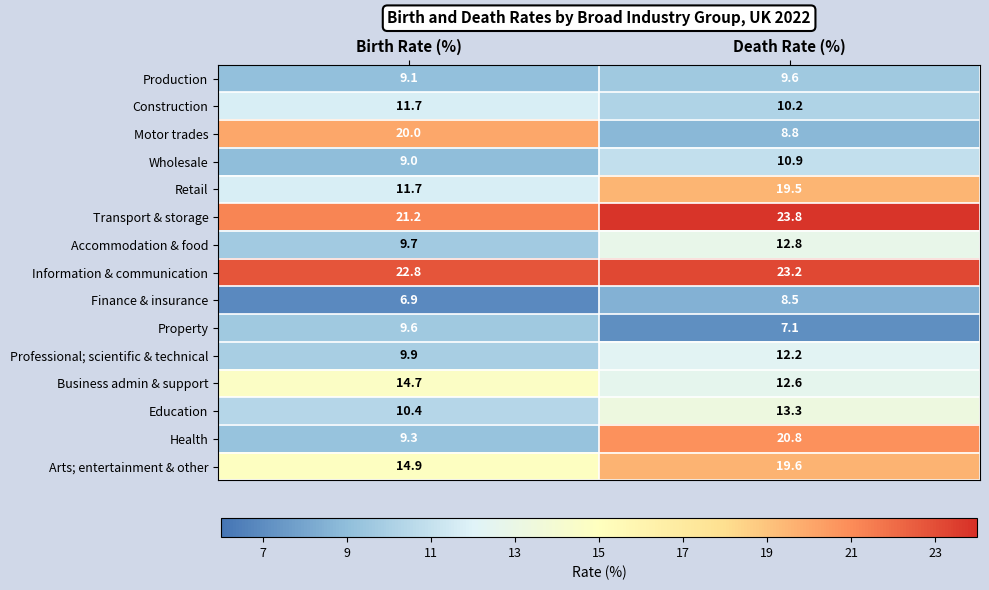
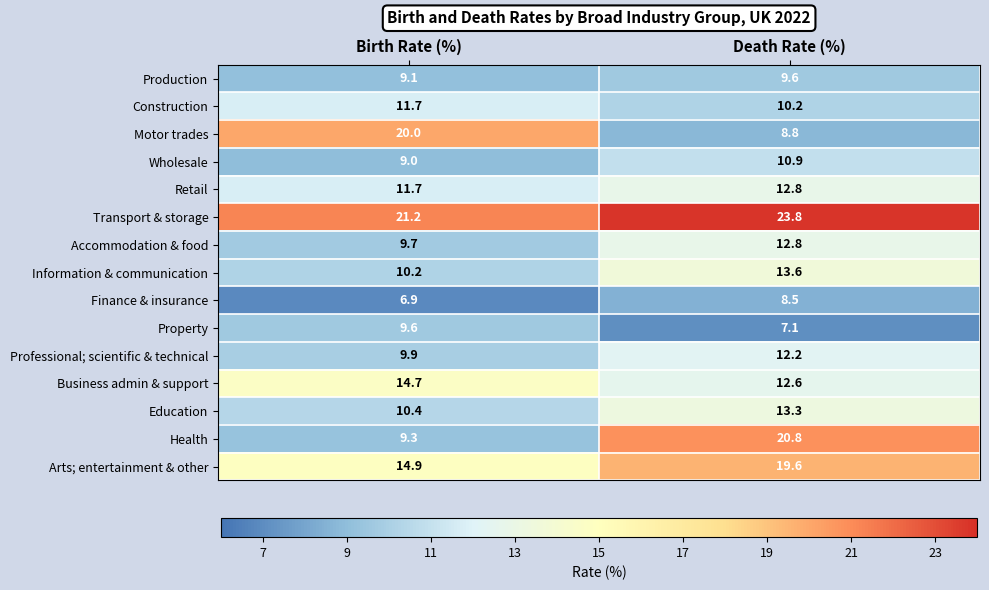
Retail, Death Rate (%): 19.5 -> 12.8
Information & communication, Birth Rate (%): 22.8 -> 10.2
Information & communication, Death Rate (%): 23.2 -> 13.6
